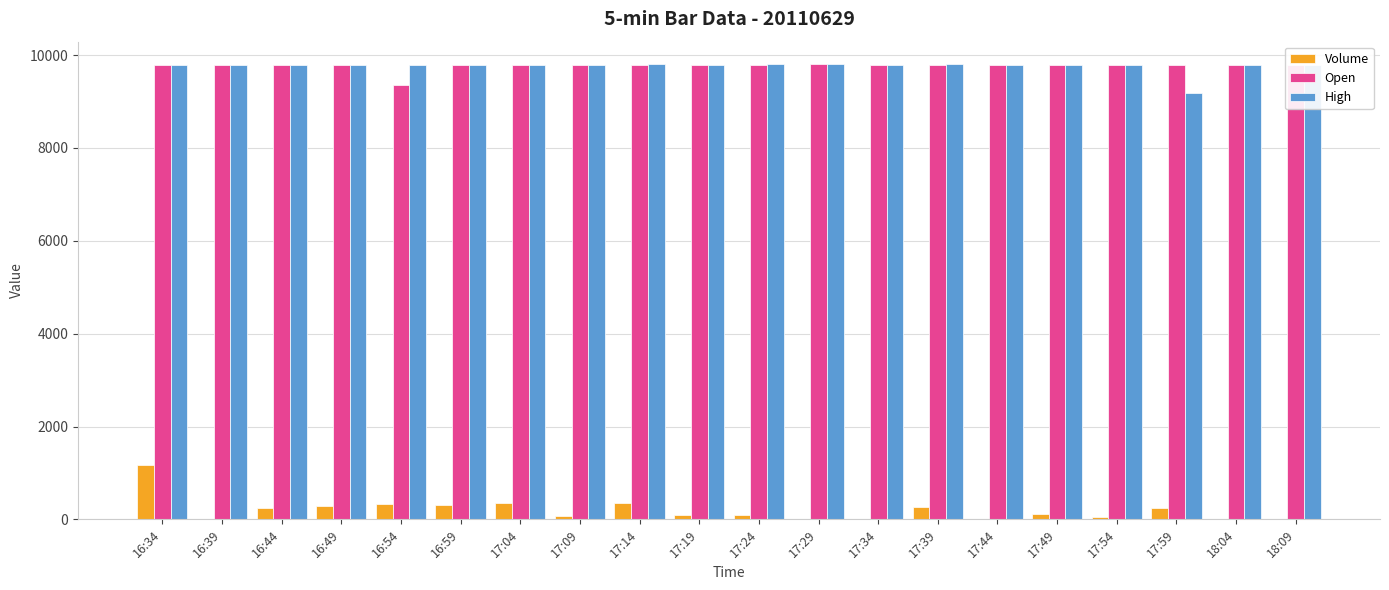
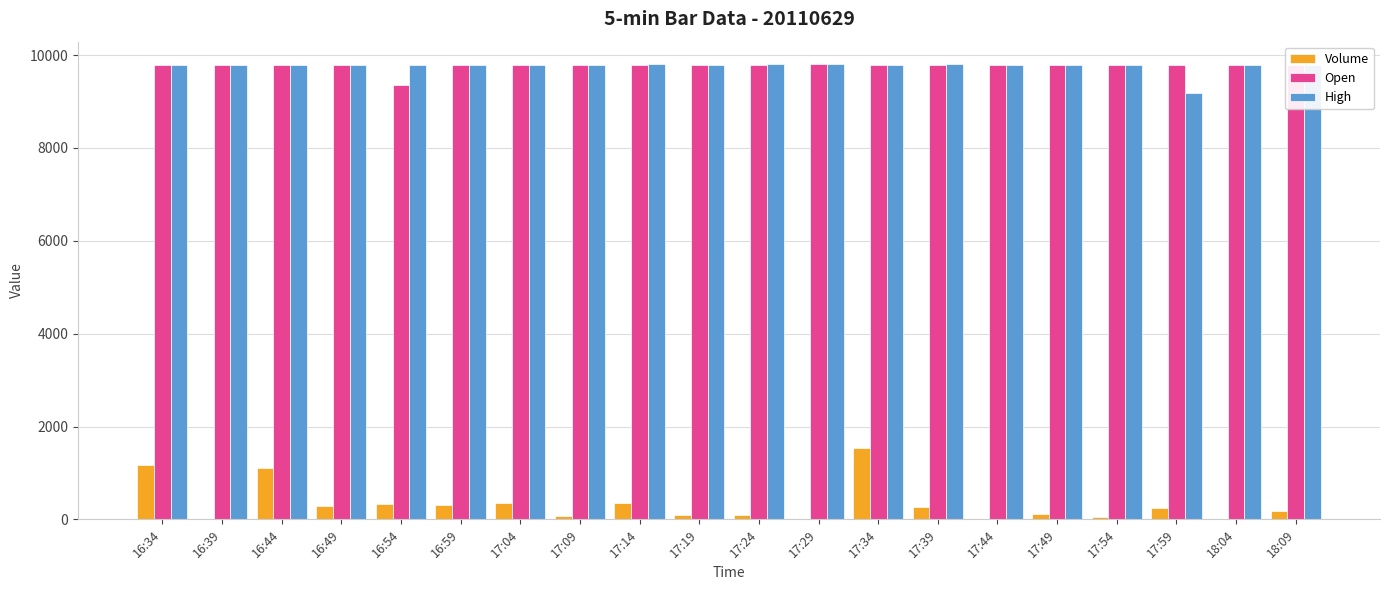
Volume, 16:44: 300 -> 1100
Volume, 17:34: 0 -> 1500
Volume, 18:09: 0 -> 200
